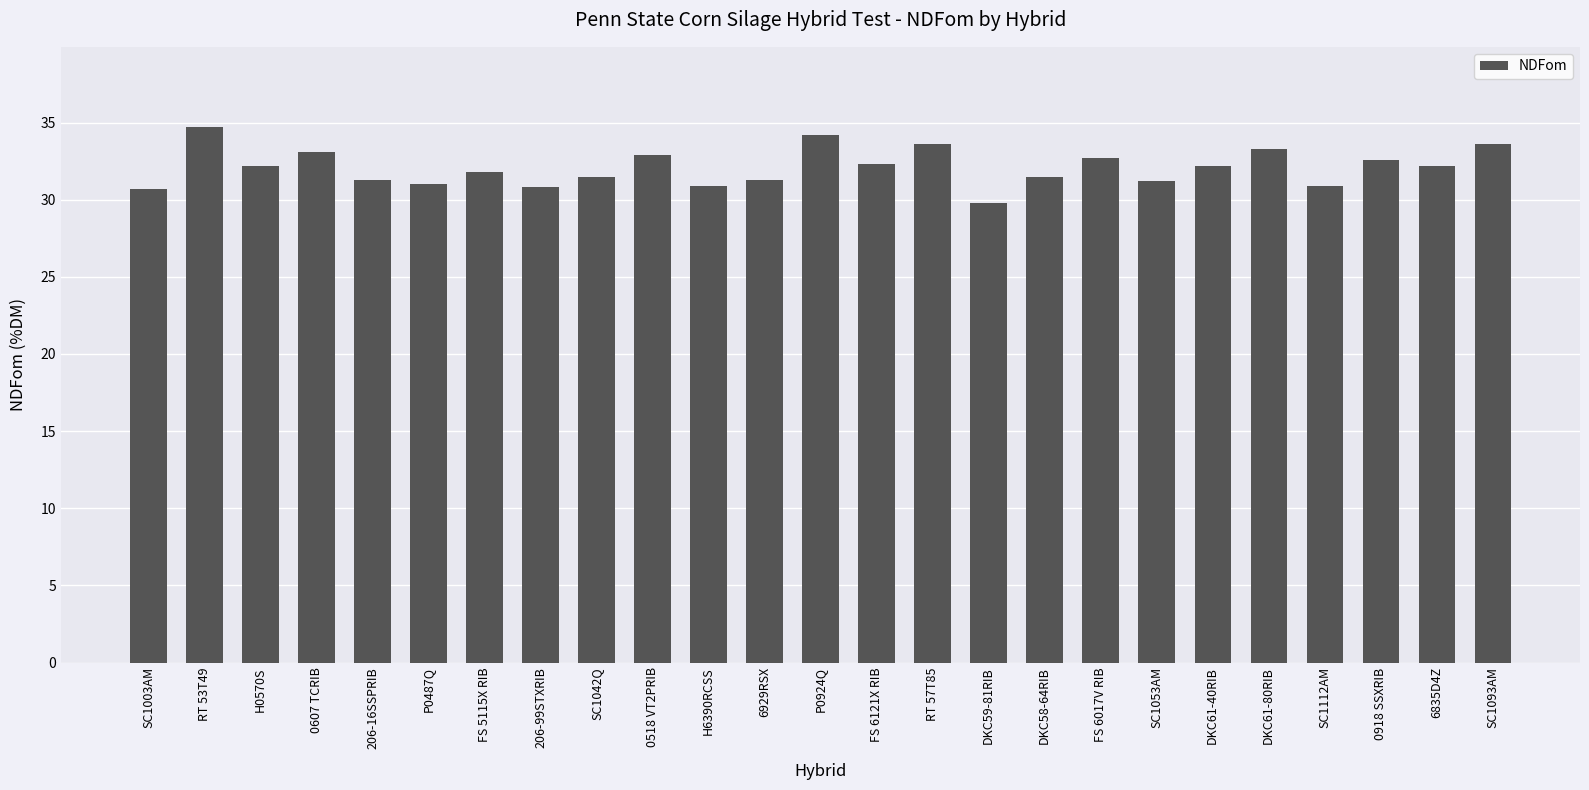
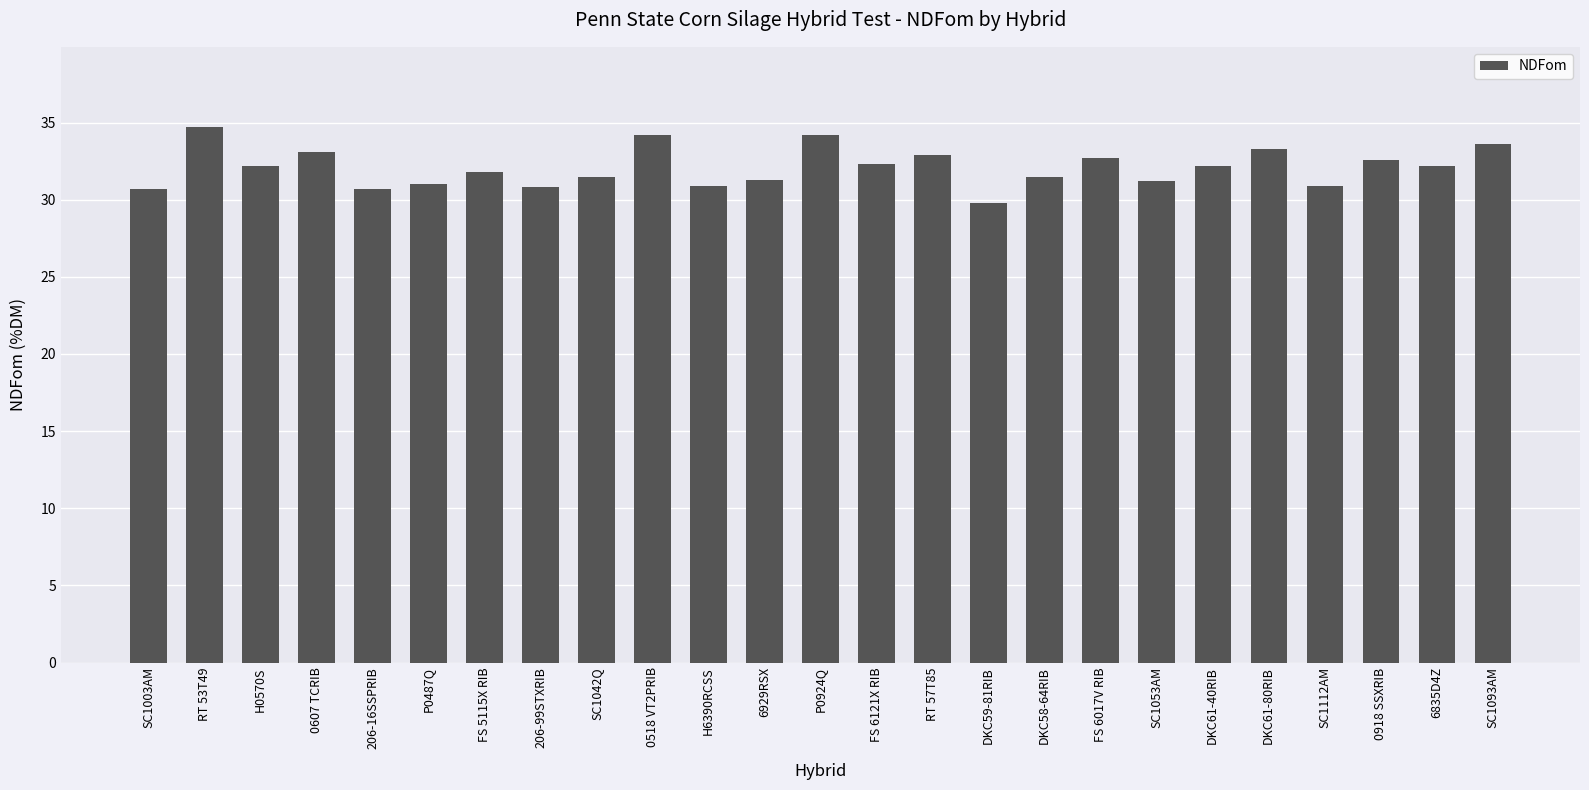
206-16SSPRIB: 31.3 -> 30.7
0518 VT2PRIB: 32.9 -> 34.2
RT 57T85: 33.6 -> 32.9
